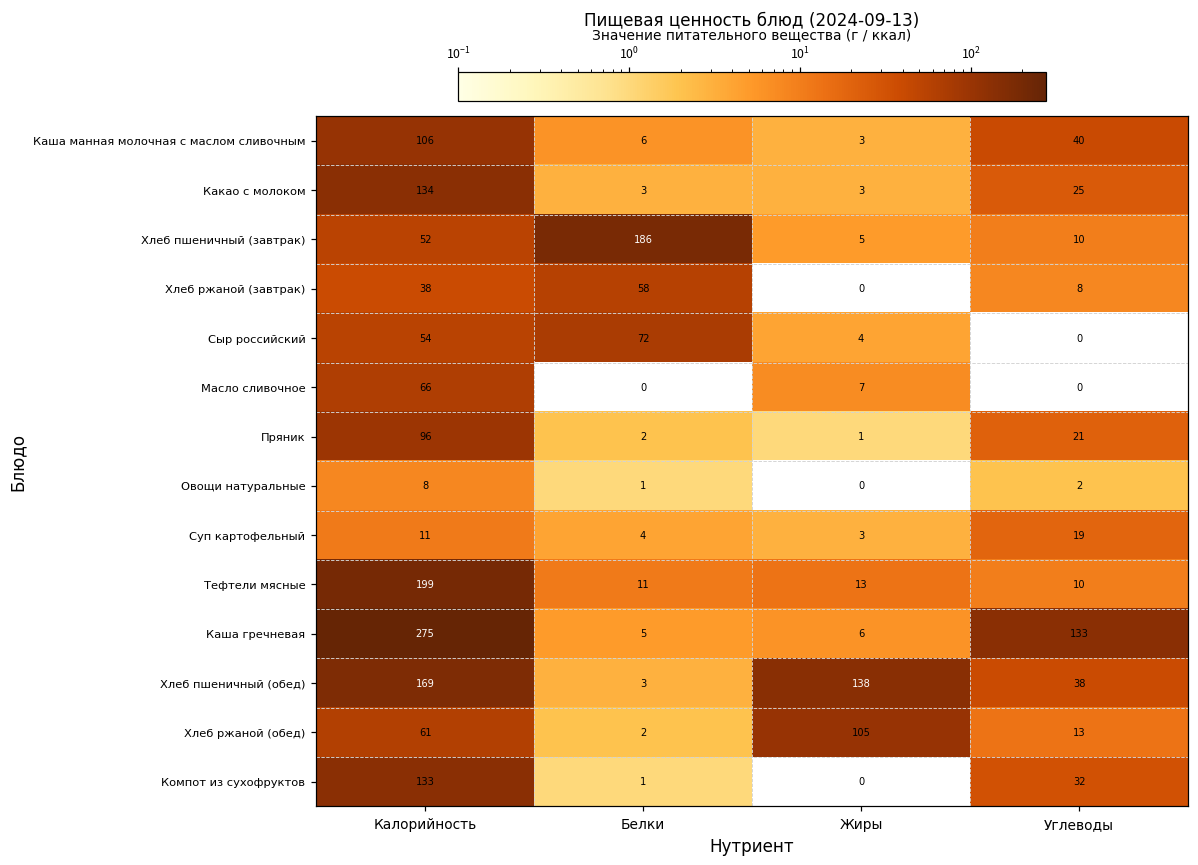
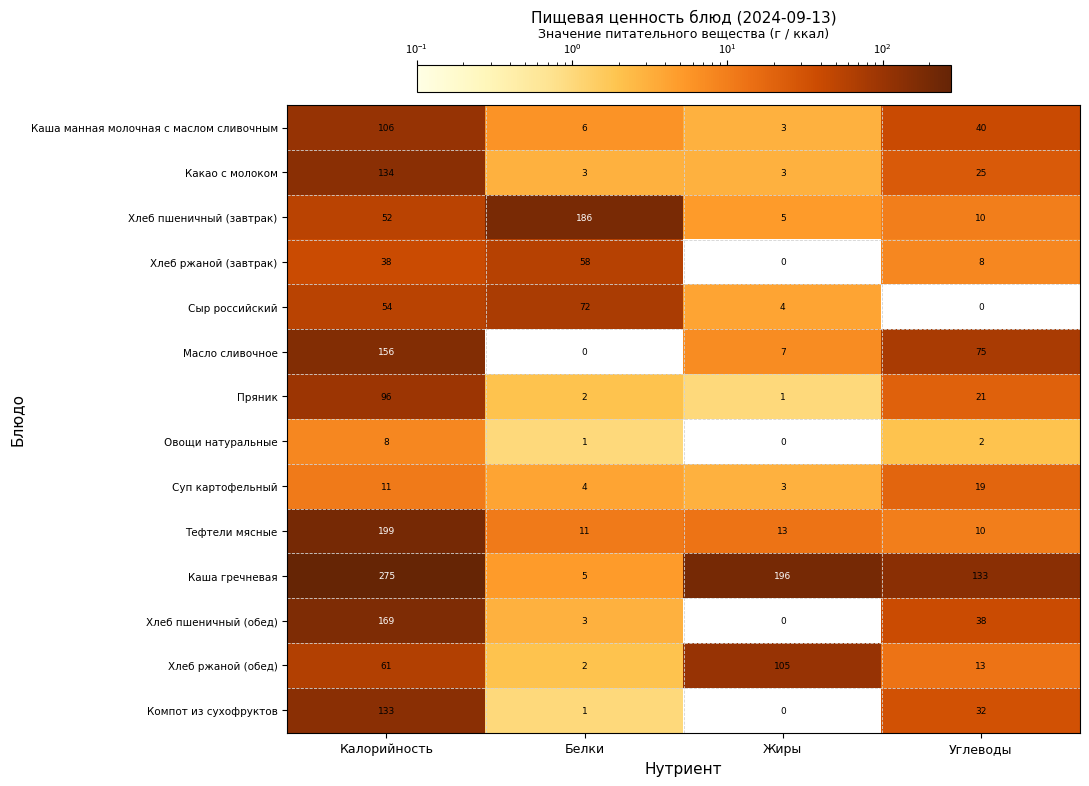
Масло сливочное, Калорийность: 66 -> 156
Масло сливочное, Углеводы: 0 -> 75
Каша гречневая, Жиры: 6 -> 196
Хлеб пшеничный (обед), Жиры: 138 -> 0
